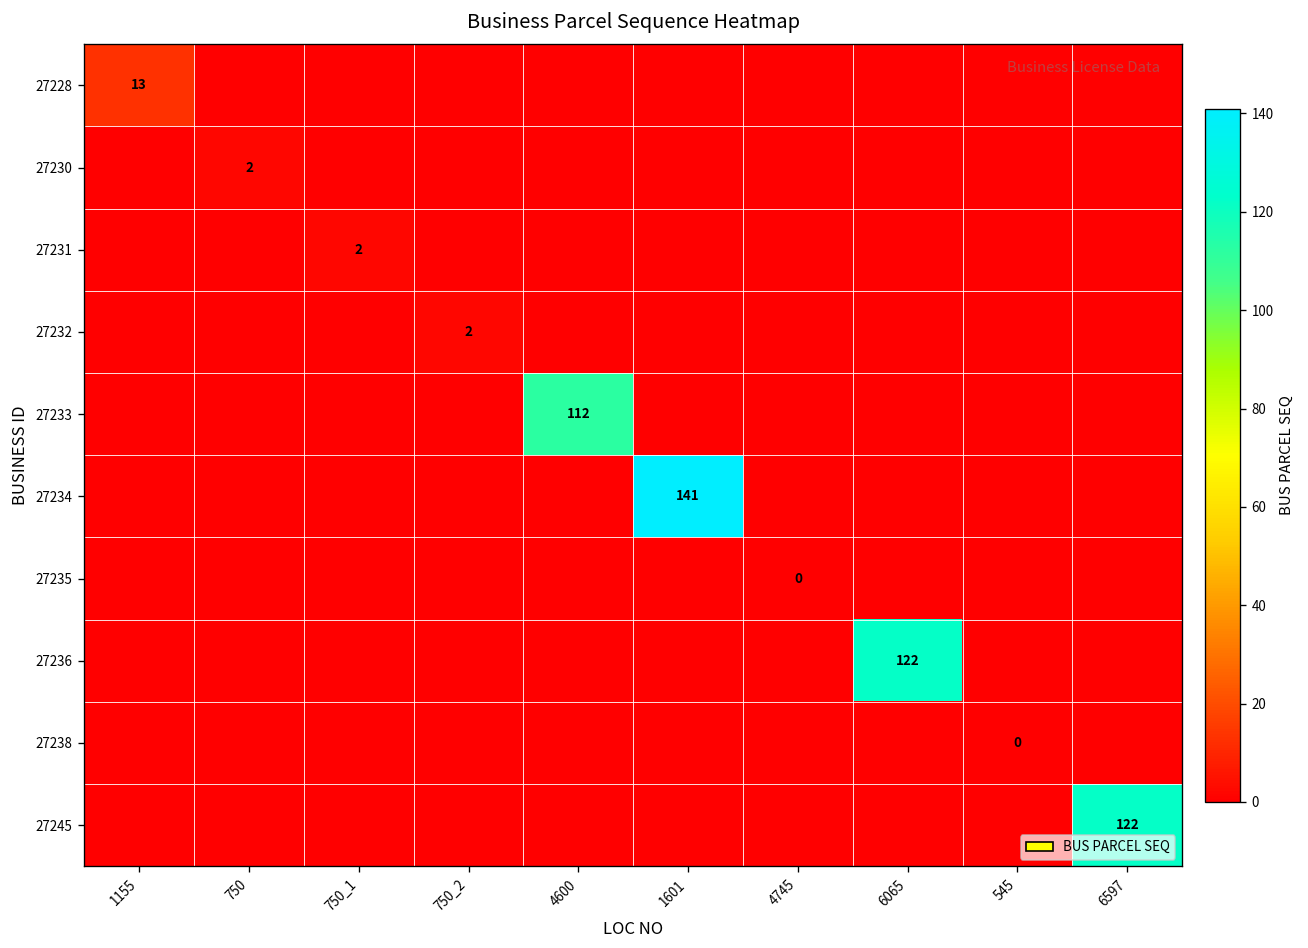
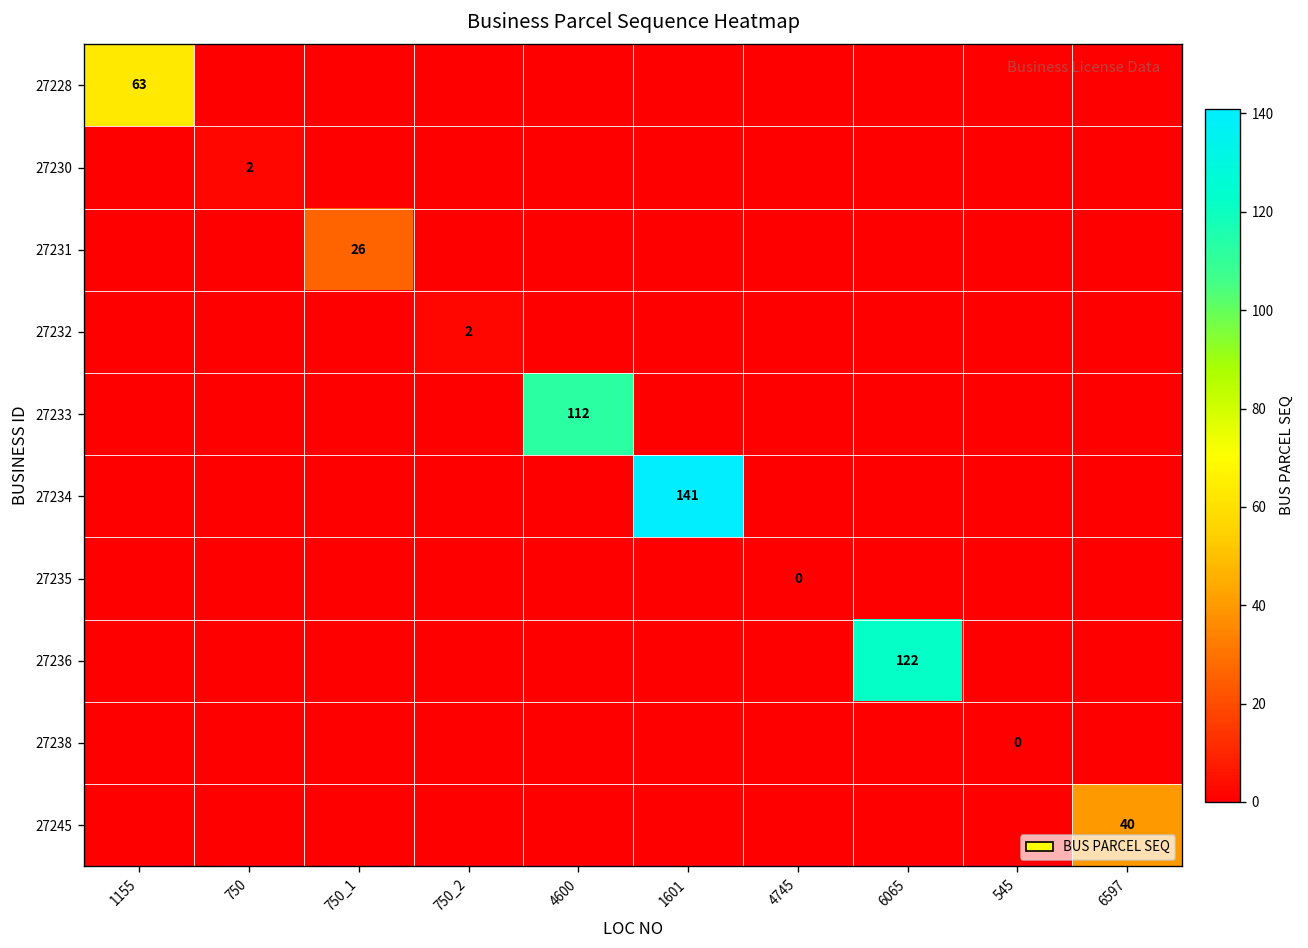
27228, 1155: 13 -> 63
27231, 750_1: 2 -> 26
27245, 6597: 122 -> 40
